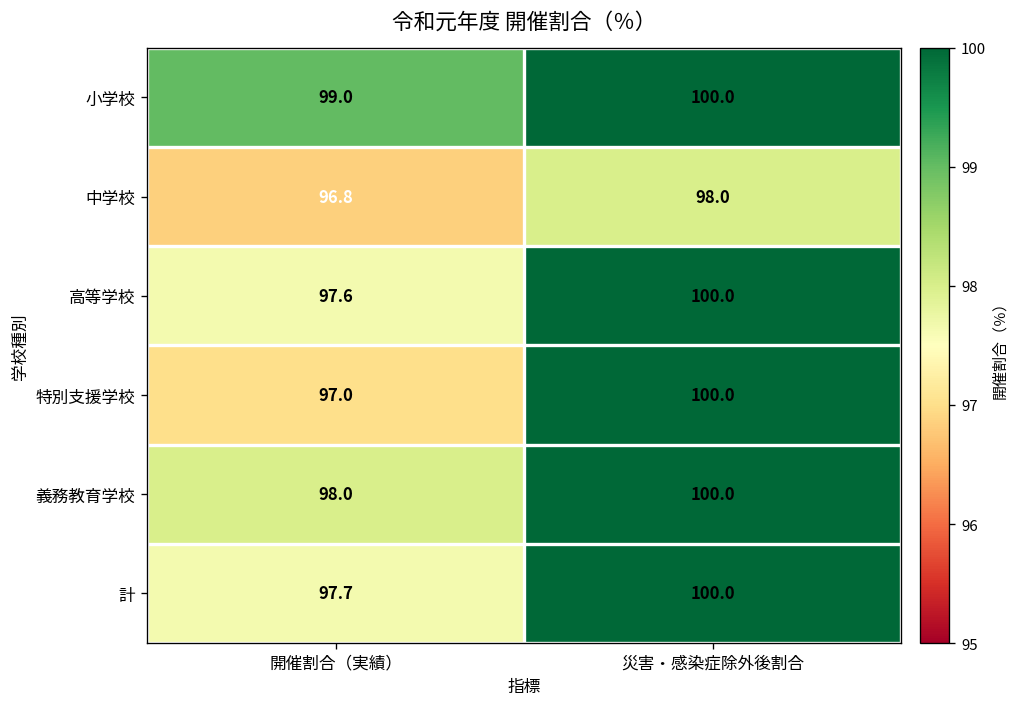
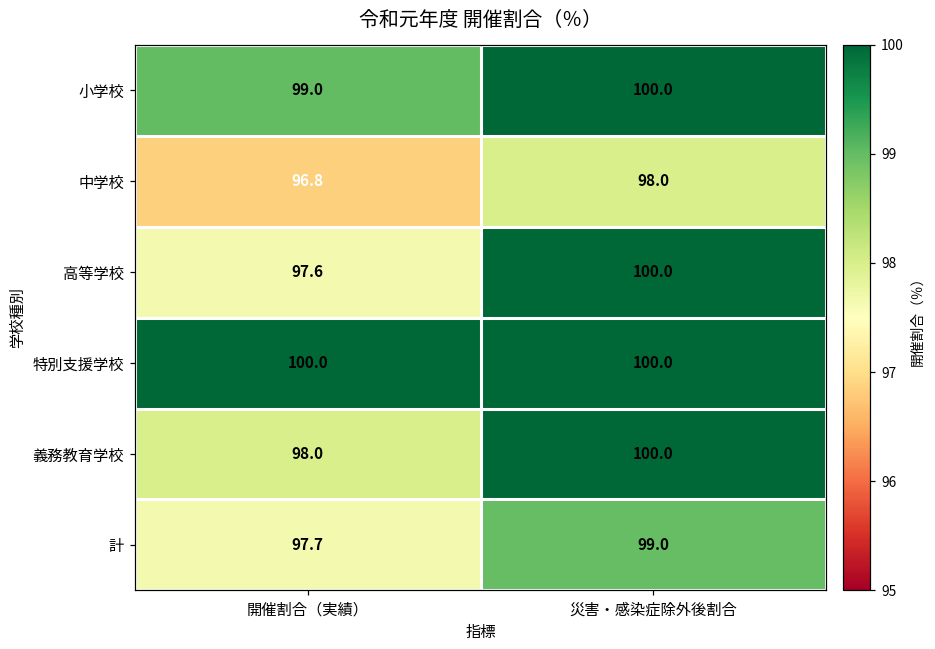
特別支援学校, 開催割合（実績）: 97.0 -> 100.0
計, 災害・感染症除外後割合: 100.0 -> 99.0
